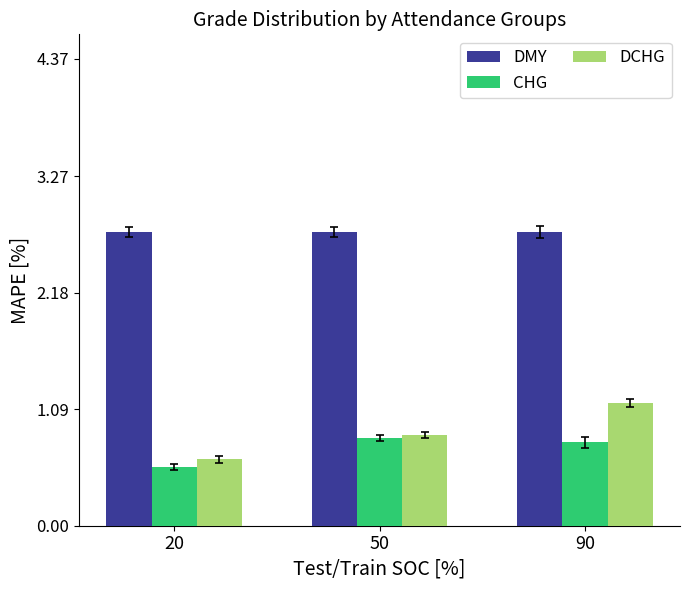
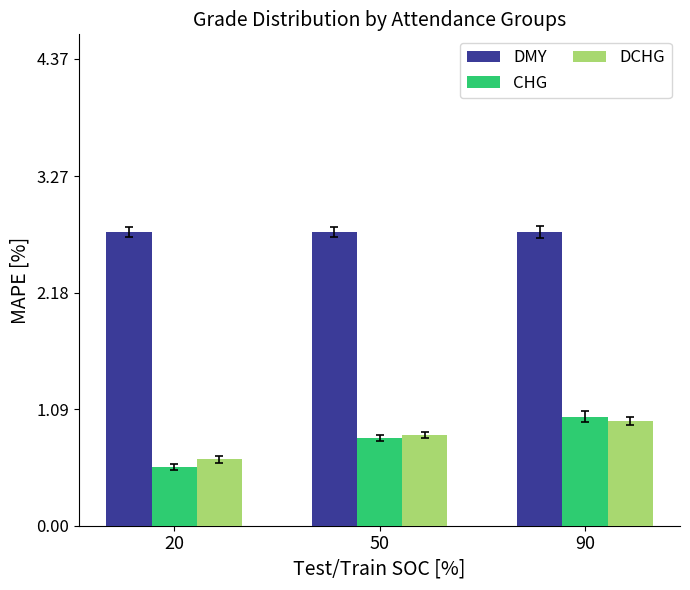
CHG, 90: 0.78 -> 1.02
DCHG, 90: 1.15 -> 0.98
